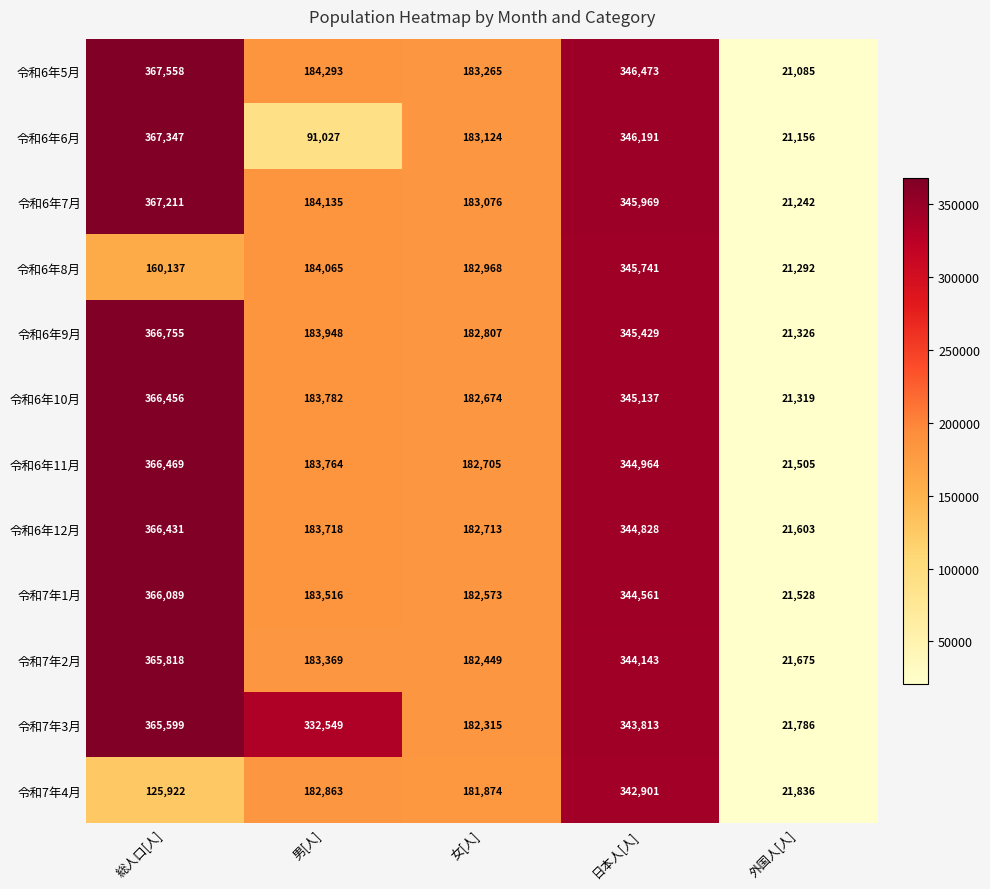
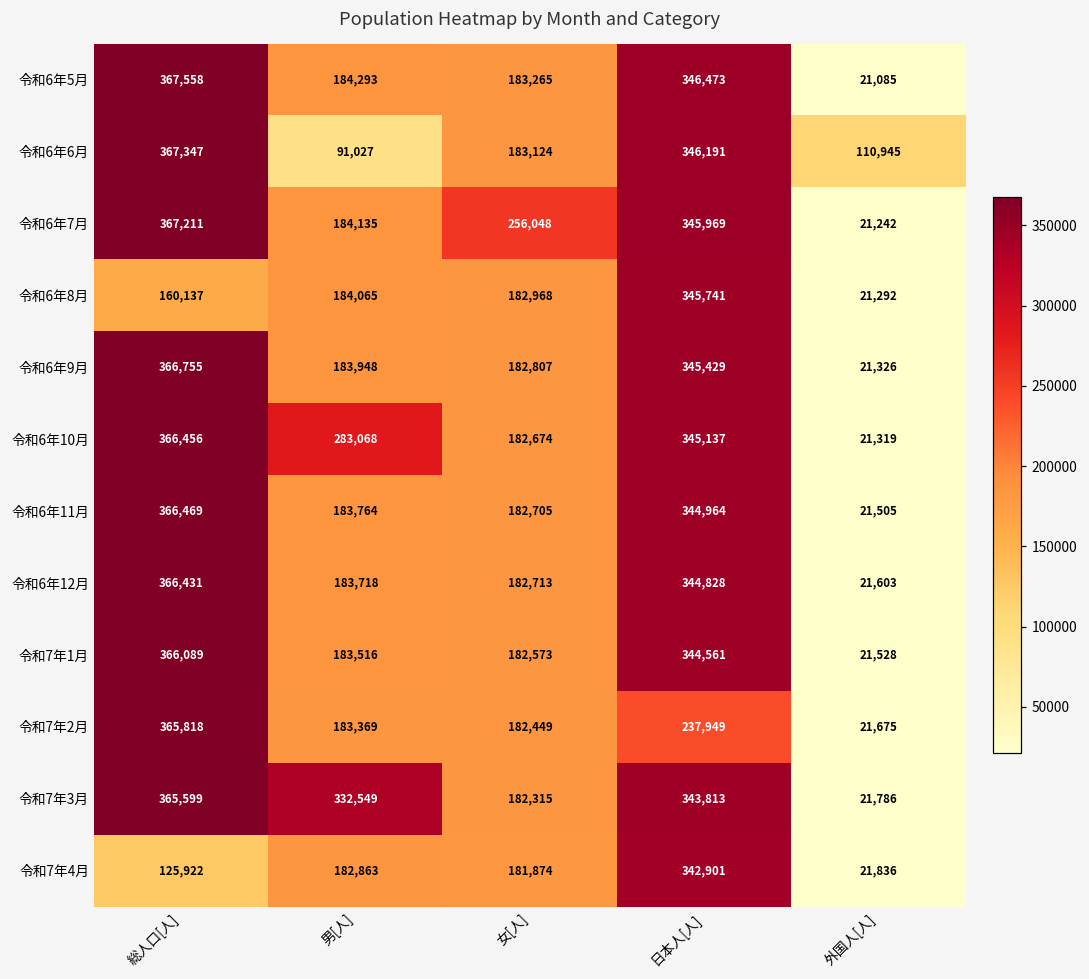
令和6年6月, 外国人[人]: 21,156 -> 110,945
令和6年7月, 女[人]: 183,076 -> 256,048
令和6年10月, 男[人]: 183,782 -> 283,068
令和7年2月, 日本人[人]: 344,143 -> 237,949
